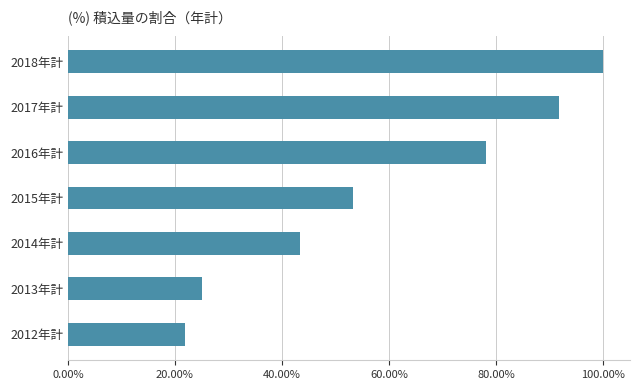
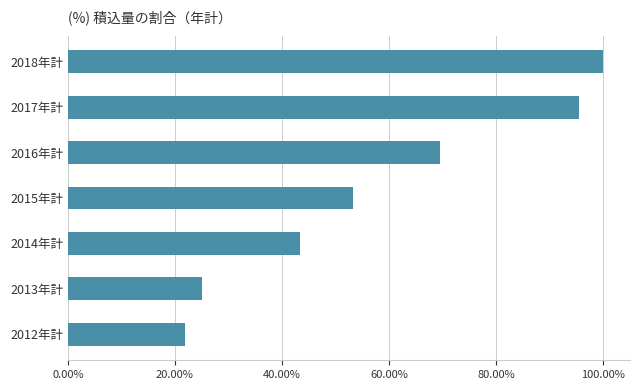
2017年計: 92% -> 95%
2016年計: 78% -> 69%
